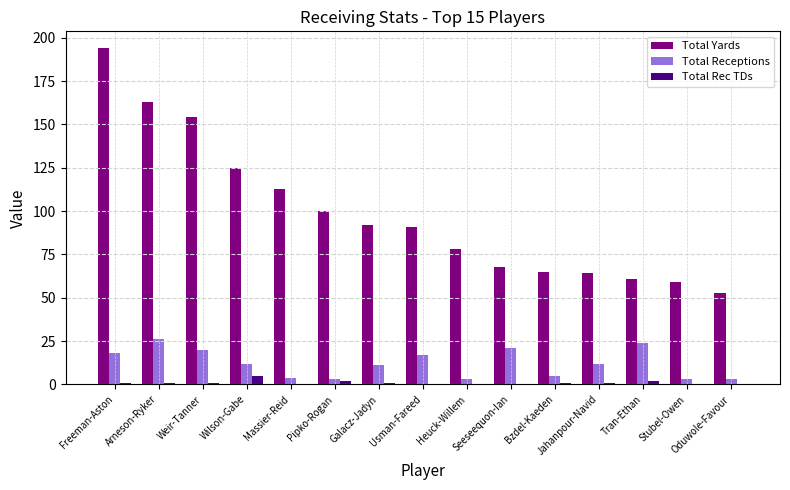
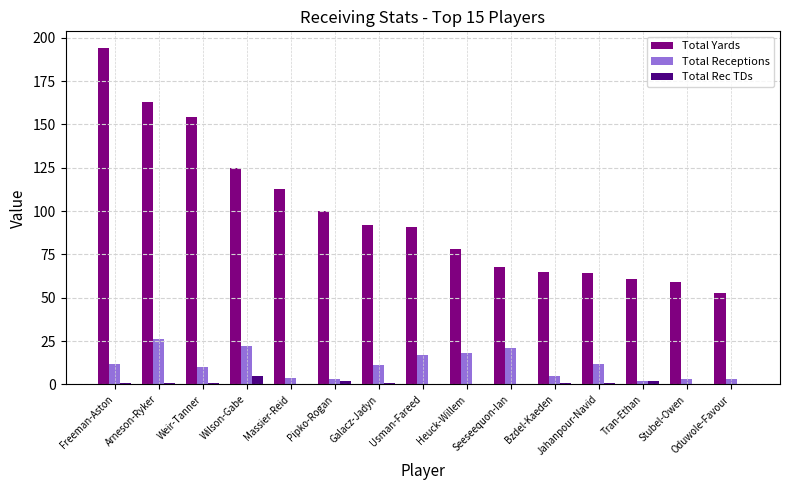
Total Receptions, Freeman-Aston: 18 -> 12
Total Receptions, Weir-Tanner: 20 -> 10
Total Receptions, Wilson-Gabe: 12 -> 22
Total Receptions, Heuck-Willem: 3 -> 18
Total Receptions, Tran-Ethan: 24 -> 2
